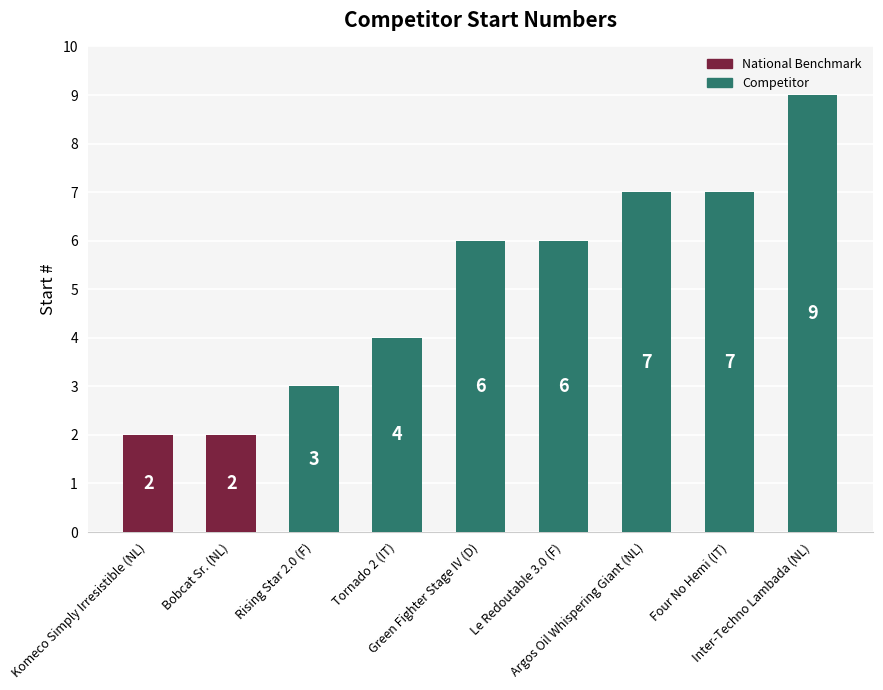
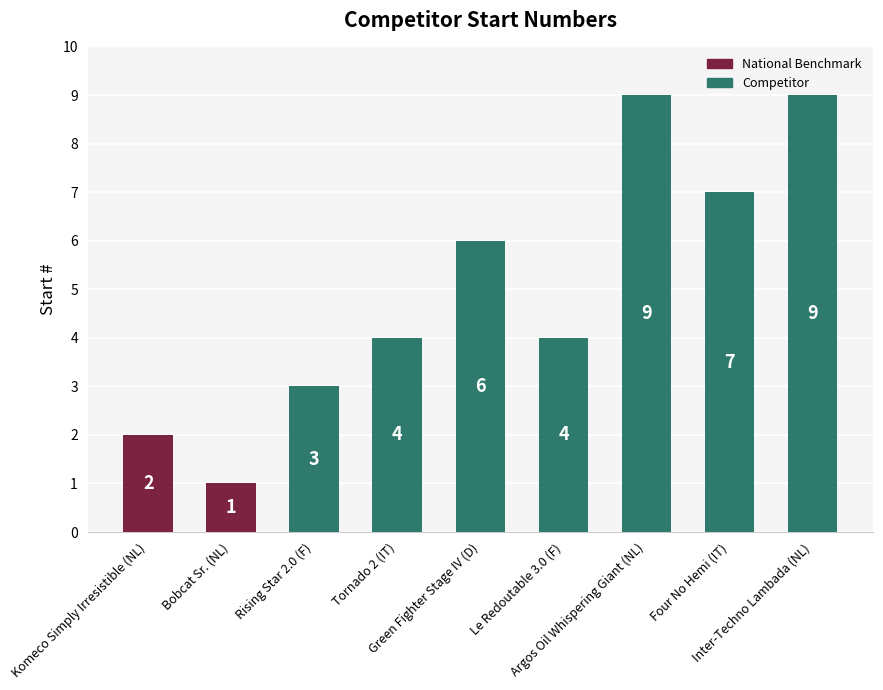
Bobcat Sr. (NL): 2 -> 1
Le Redoutable 3.0 (F): 6 -> 4
Argos Oil Whispering Giant (NL): 7 -> 9
